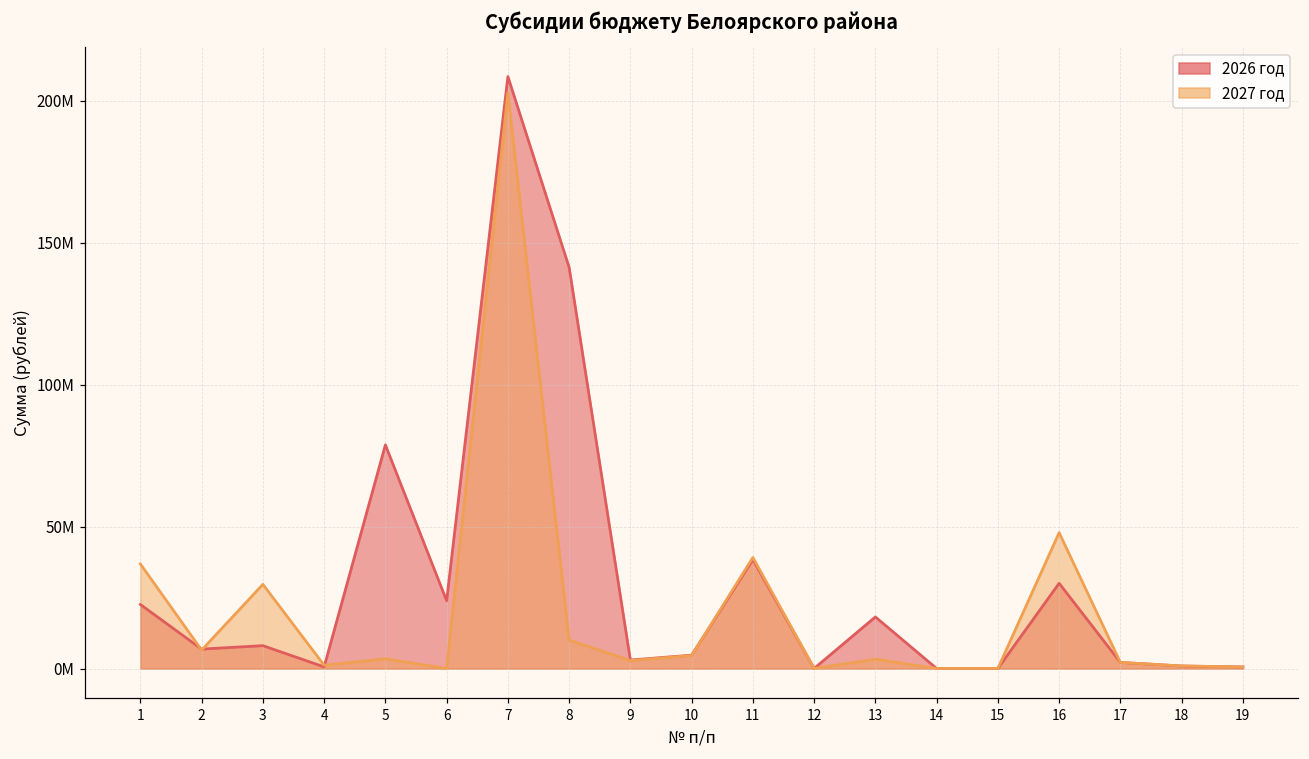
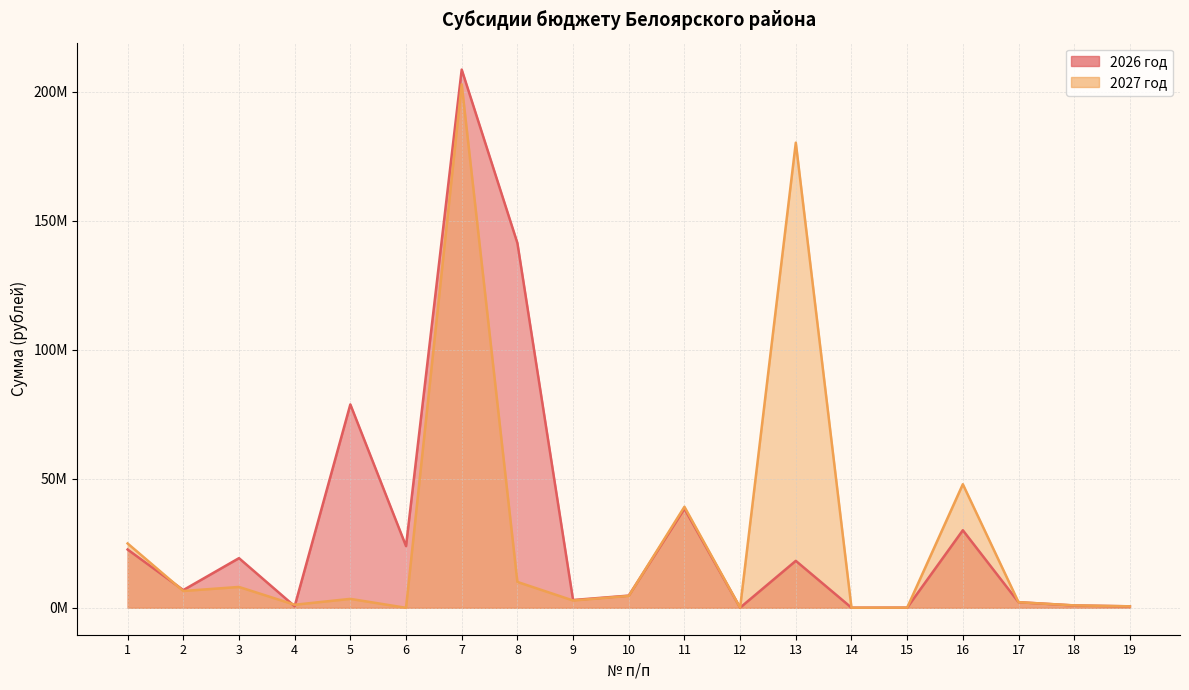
2027 год, 1: 37000000 -> 25000000
2026 год, 3: 8000000 -> 19000000
2027 год, 3: 30000000 -> 8000000
2027 год, 13: 3000000 -> 180000000
